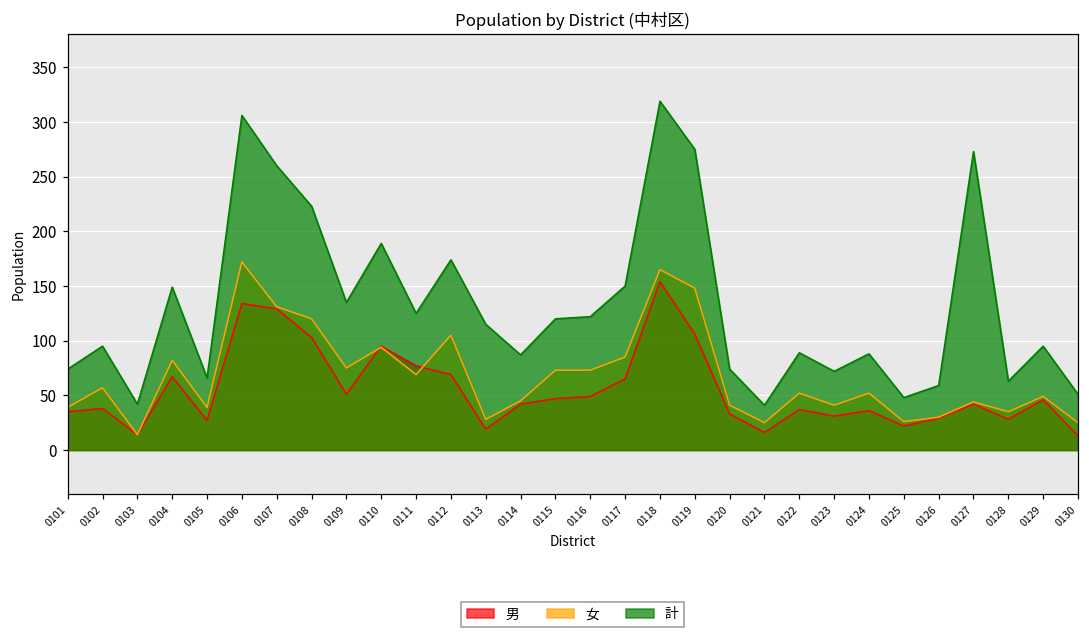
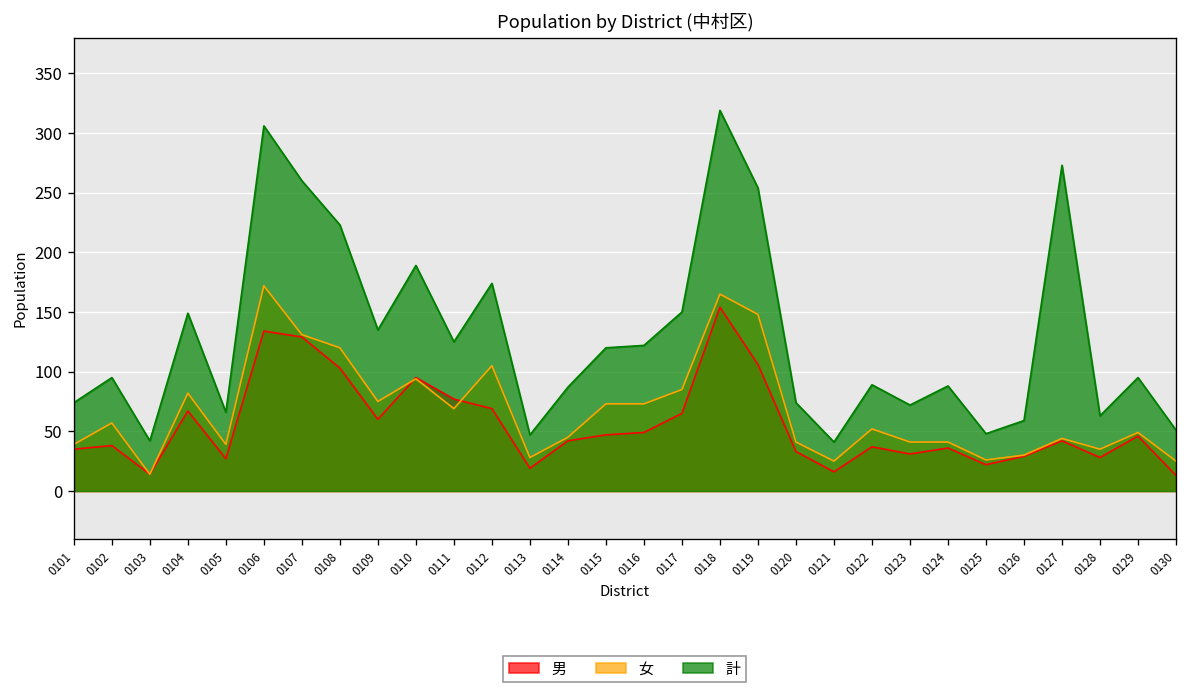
男, 0109: 50 -> 60
計, 0113: 120 -> 50
計, 0119: 280 -> 250
女, 0124: 50 -> 40
